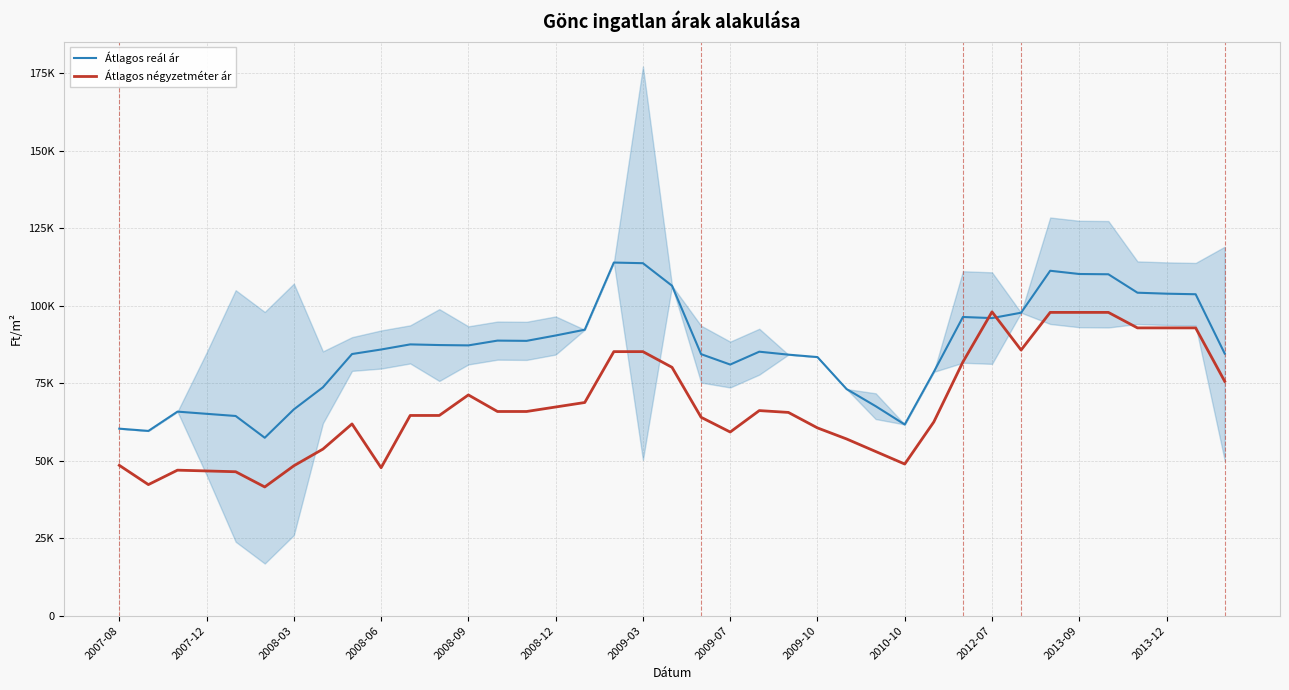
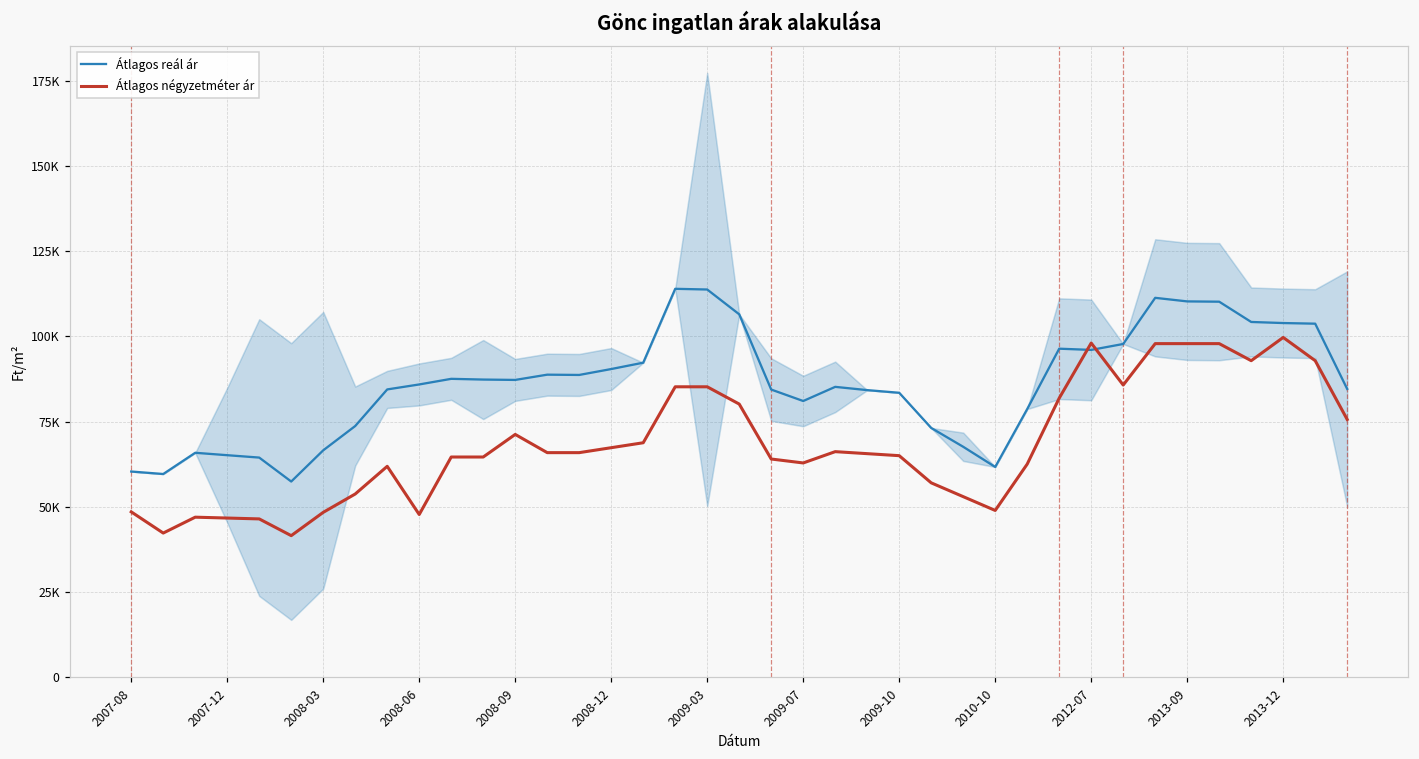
Átlagos négyzetméter ár, 2009-07: 59000 -> 63000
Átlagos négyzetméter ár, 2009-10: 61000 -> 65000
Átlagos négyzetméter ár, 2013-12: 93000 -> 100000
